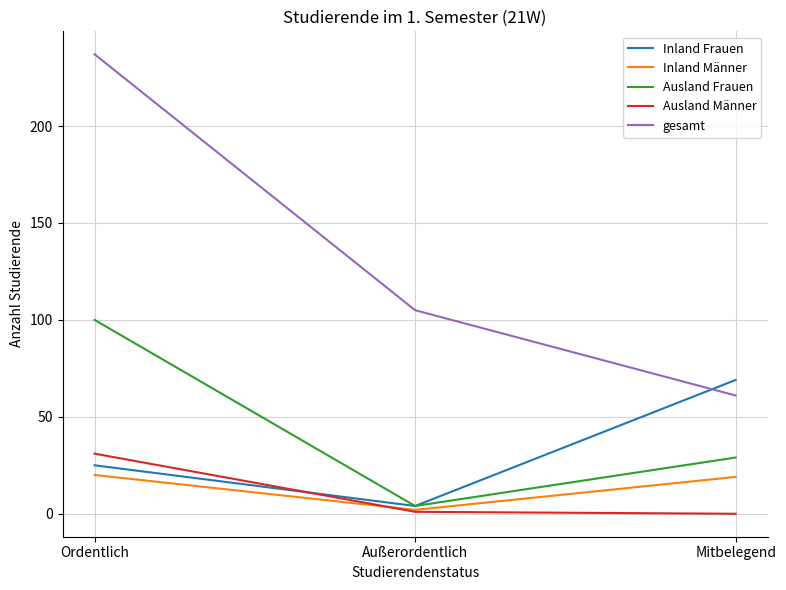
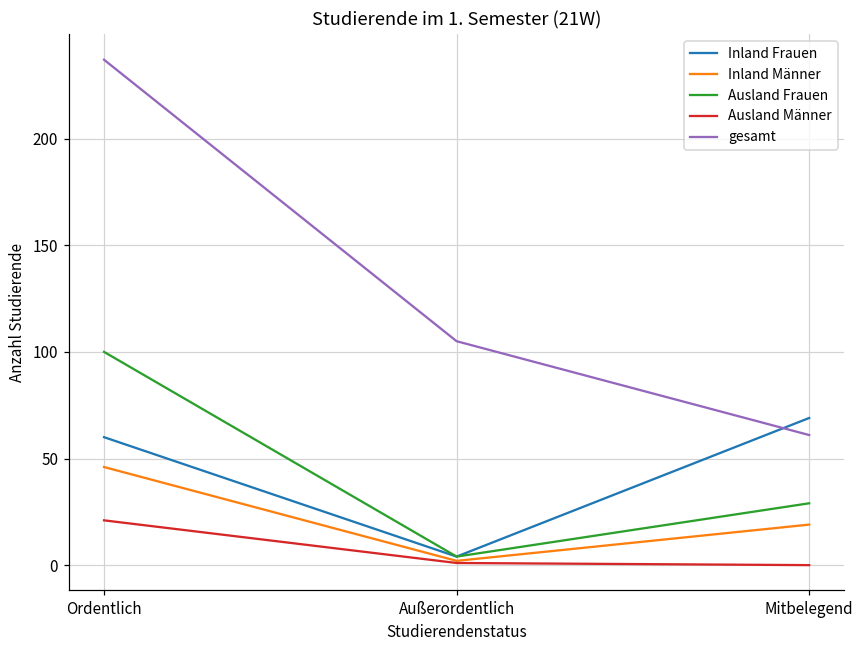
Inland Frauen, Ordentlich: 25 -> 60
Inland Männer, Ordentlich: 20 -> 46
Ausland Männer, Ordentlich: 31 -> 21
